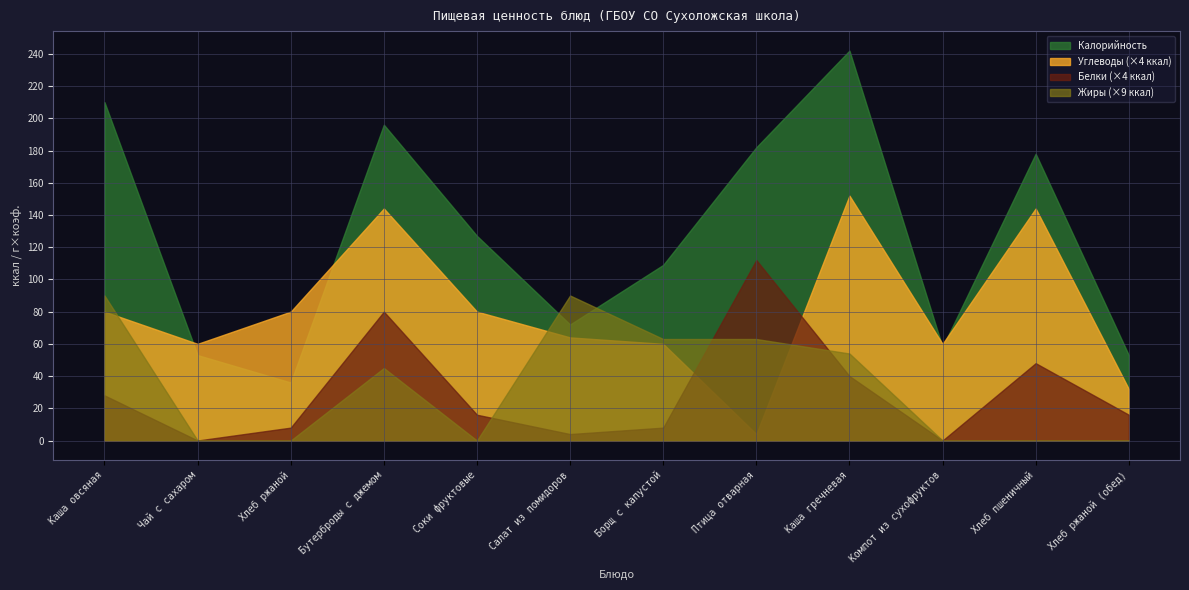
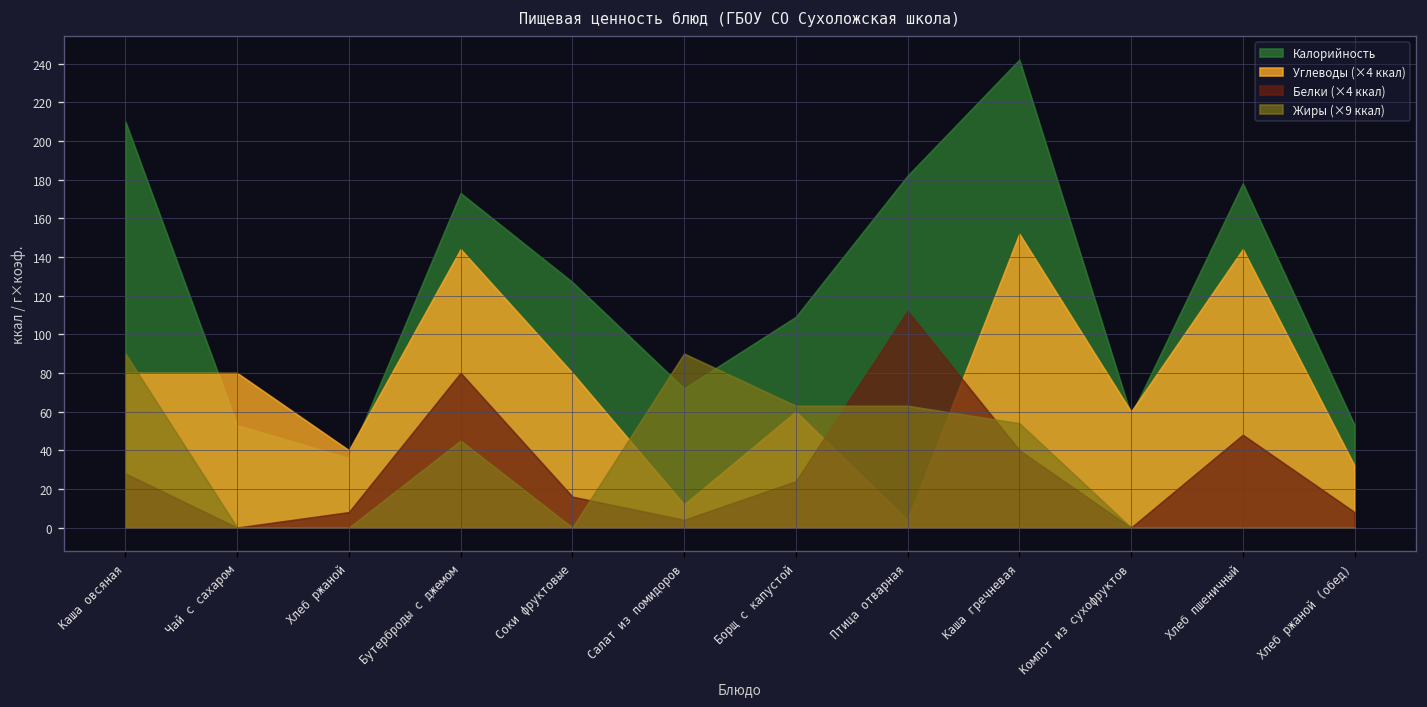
Углеводы (×4 ккал), Чай с сахаром: 60 -> 80
Углеводы (×4 ккал), Хлеб ржаной: 80 -> 40
Калорийность, Бутерброды с джемом: 196 -> 173
Углеводы (×4 ккал), Салат из помидоров: 64 -> 12
Белки (×4 ккал), Борщ с капустой: 8 -> 24
Белки (×4 ккал), Хлеб ржаной (обед): 16 -> 8
